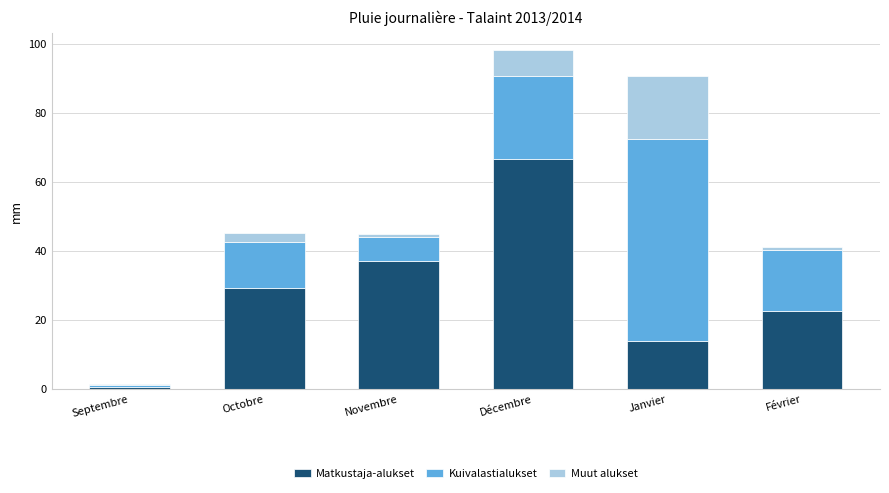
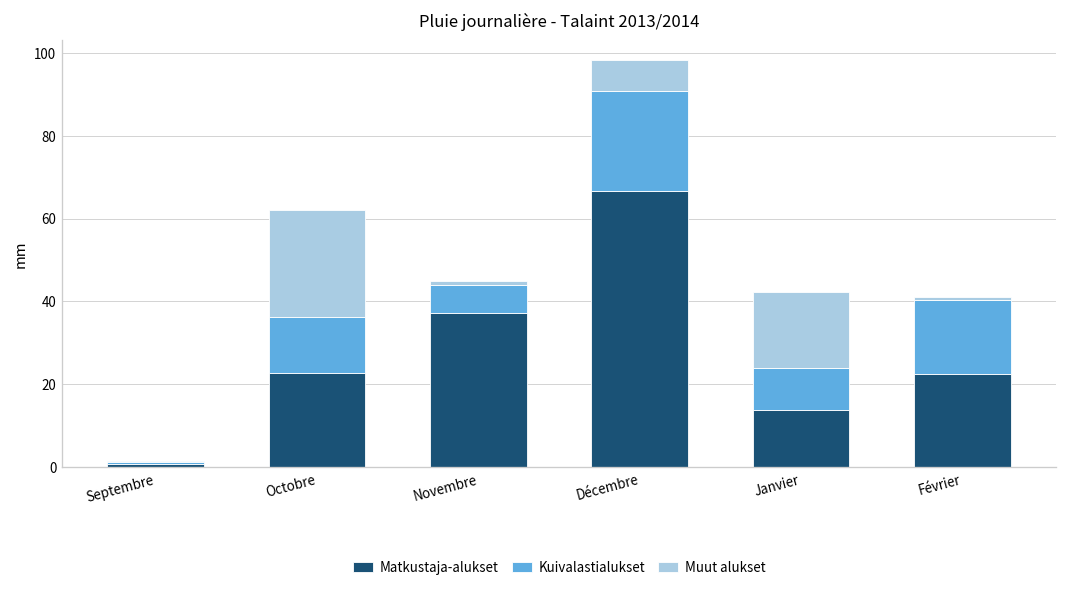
Matkustaja-alukset, Octobre: 29 -> 23
Muut alukset, Octobre: 3 -> 26
Kuivalastialukset, Janvier: 59 -> 10
